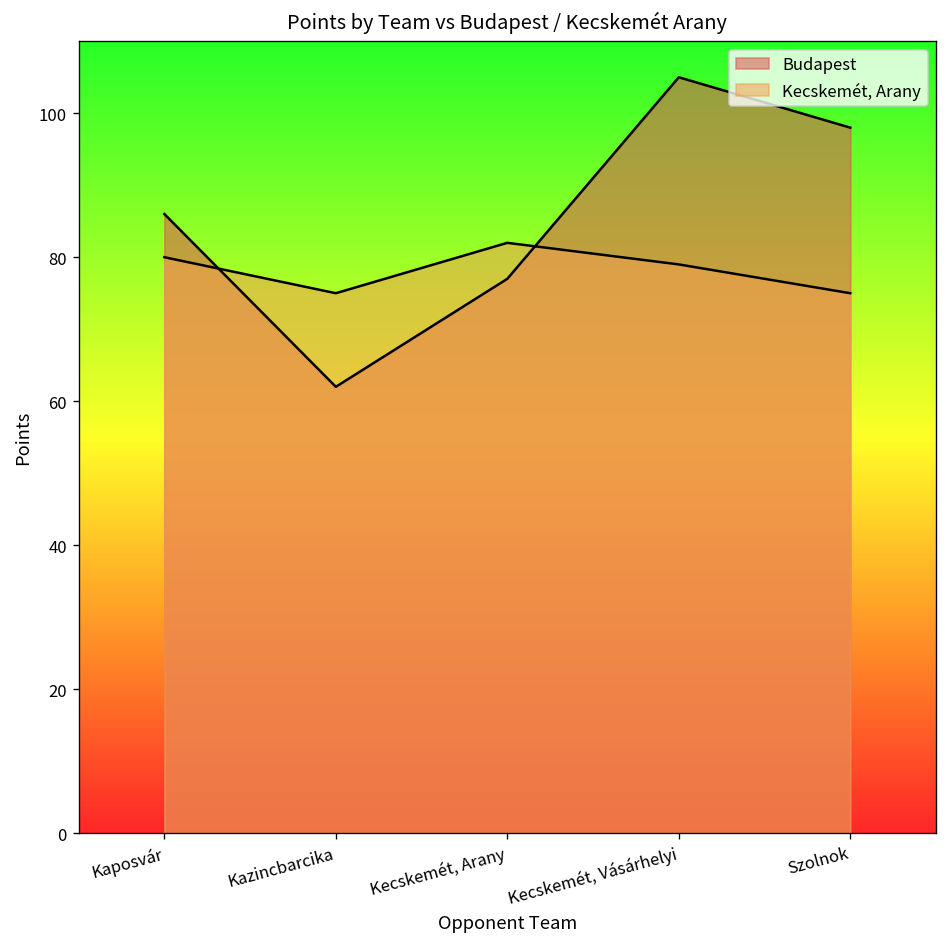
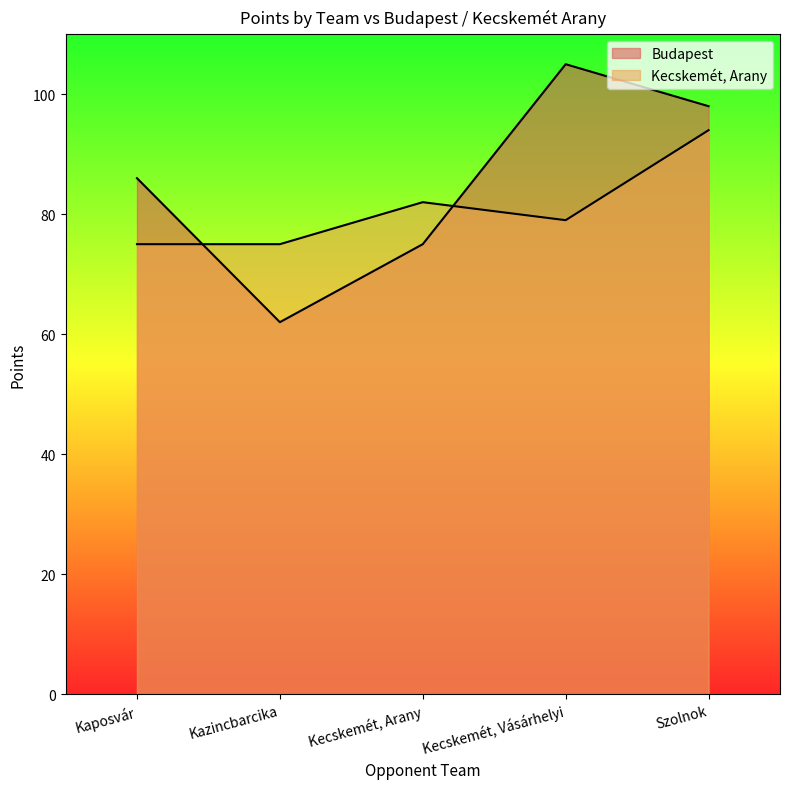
Kecskemét, Arany, Kaposvár: 80 -> 75
Budapest, Kecskemét, Arany: 77 -> 75
Kecskemét, Arany, Szolnok: 75 -> 94
